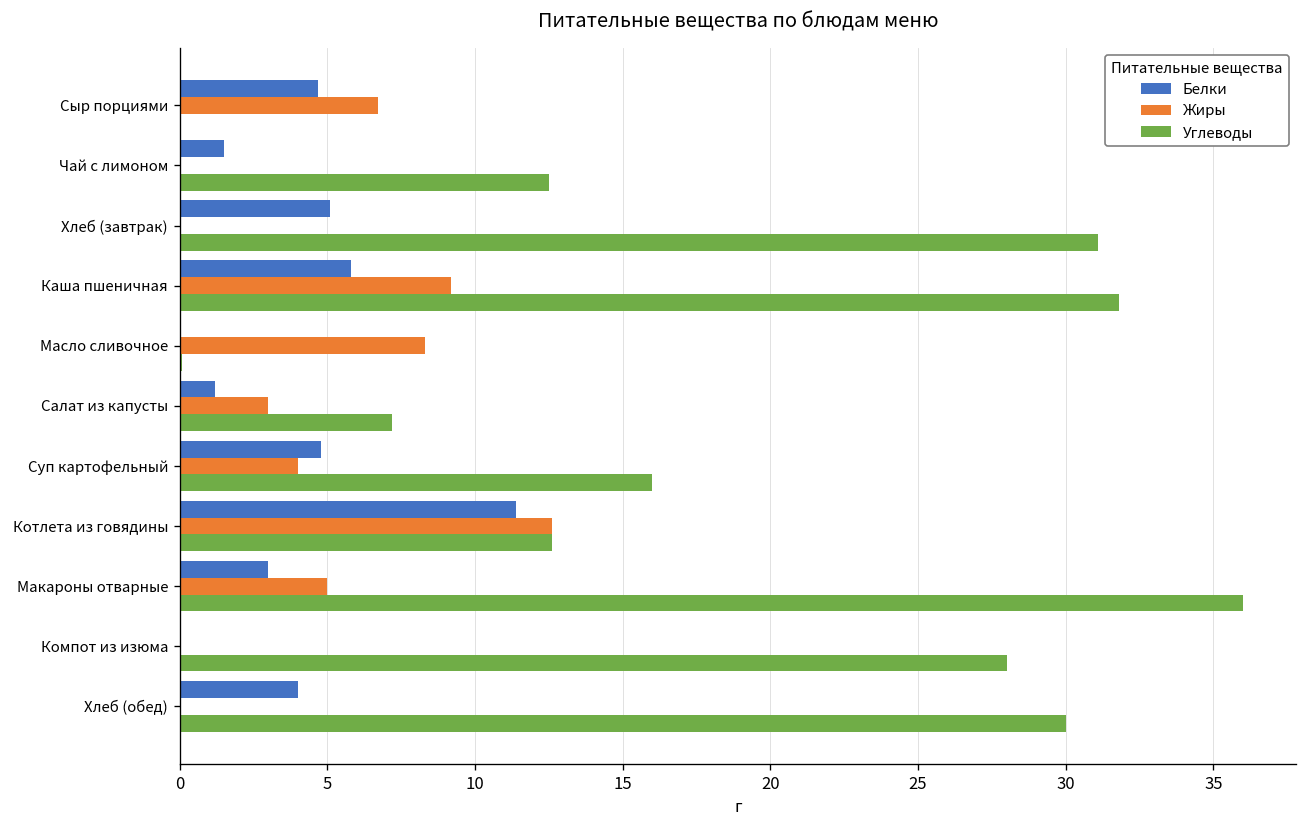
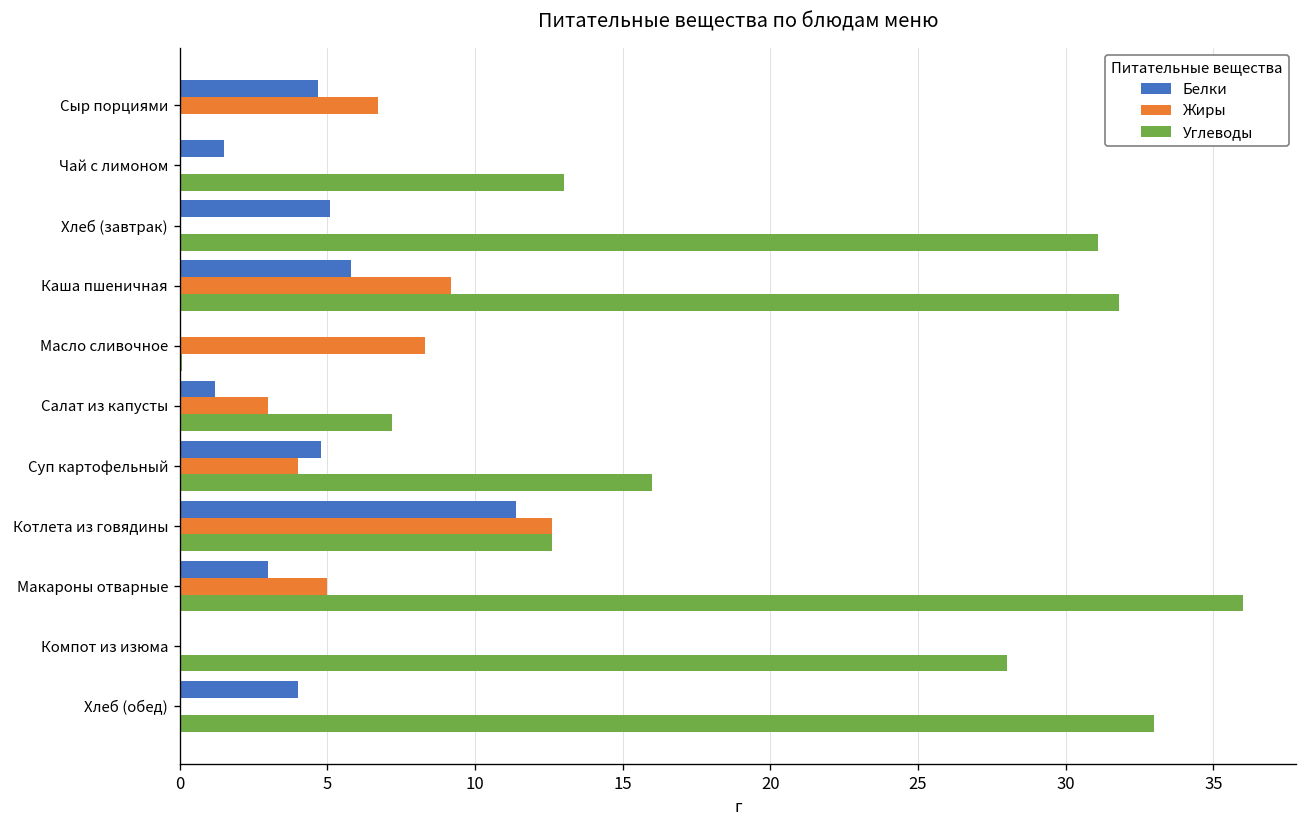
Углеводы, Чай с лимоном: 12.5 -> 13.0
Углеводы, Хлеб (обед): 30 -> 33
